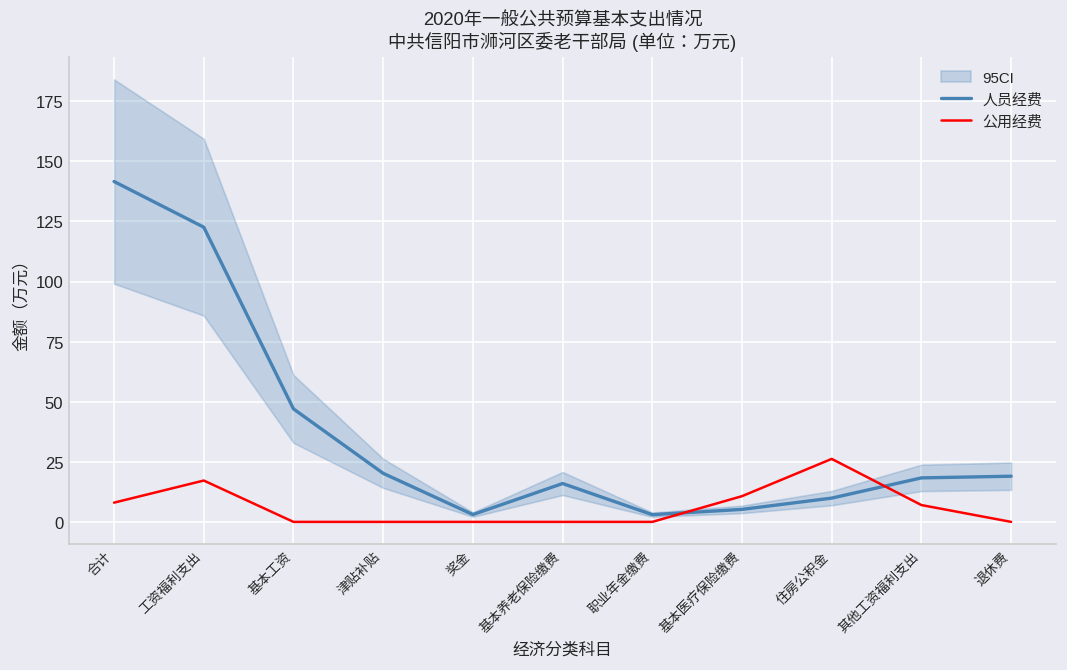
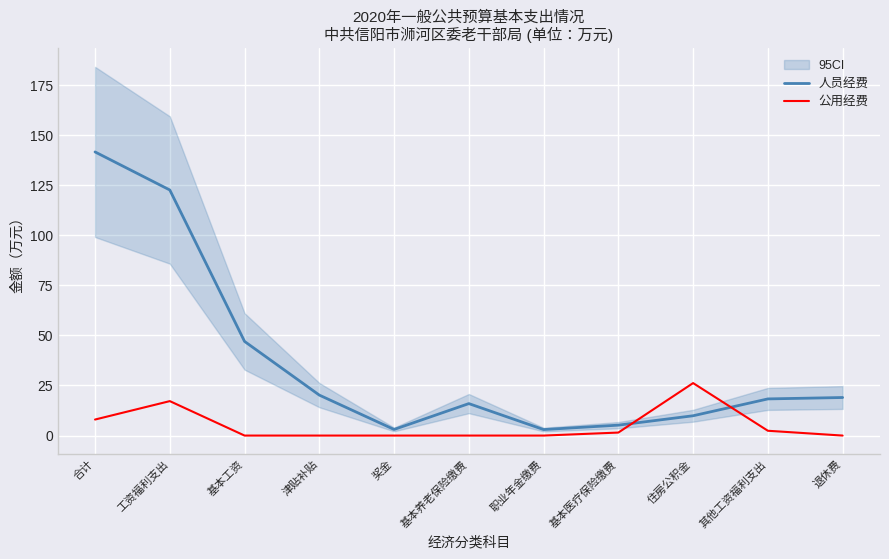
公用经费, 基本医疗保险缴费: 11 -> 2
公用经费, 其他工资福利支出: 7 -> 2
